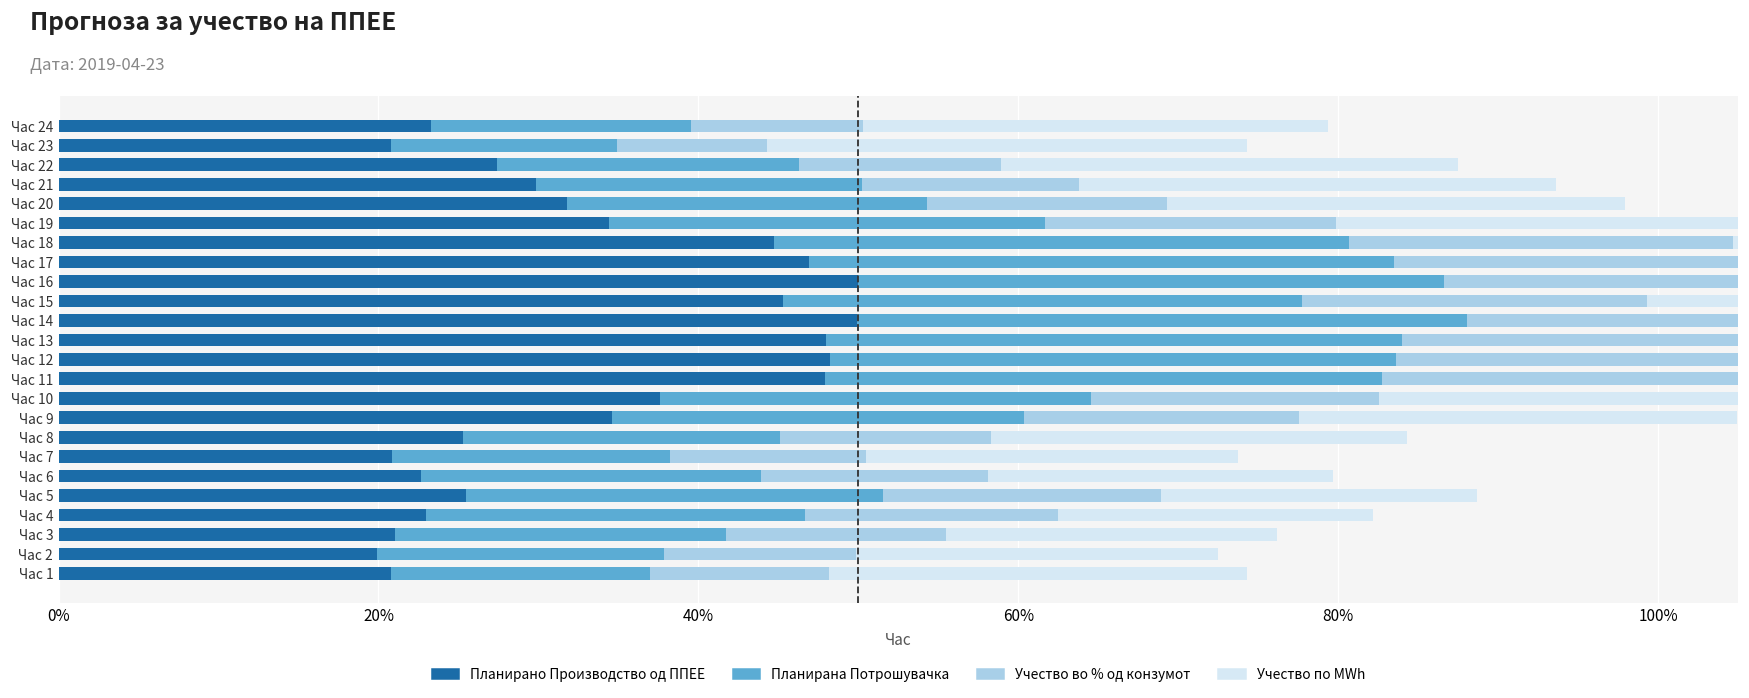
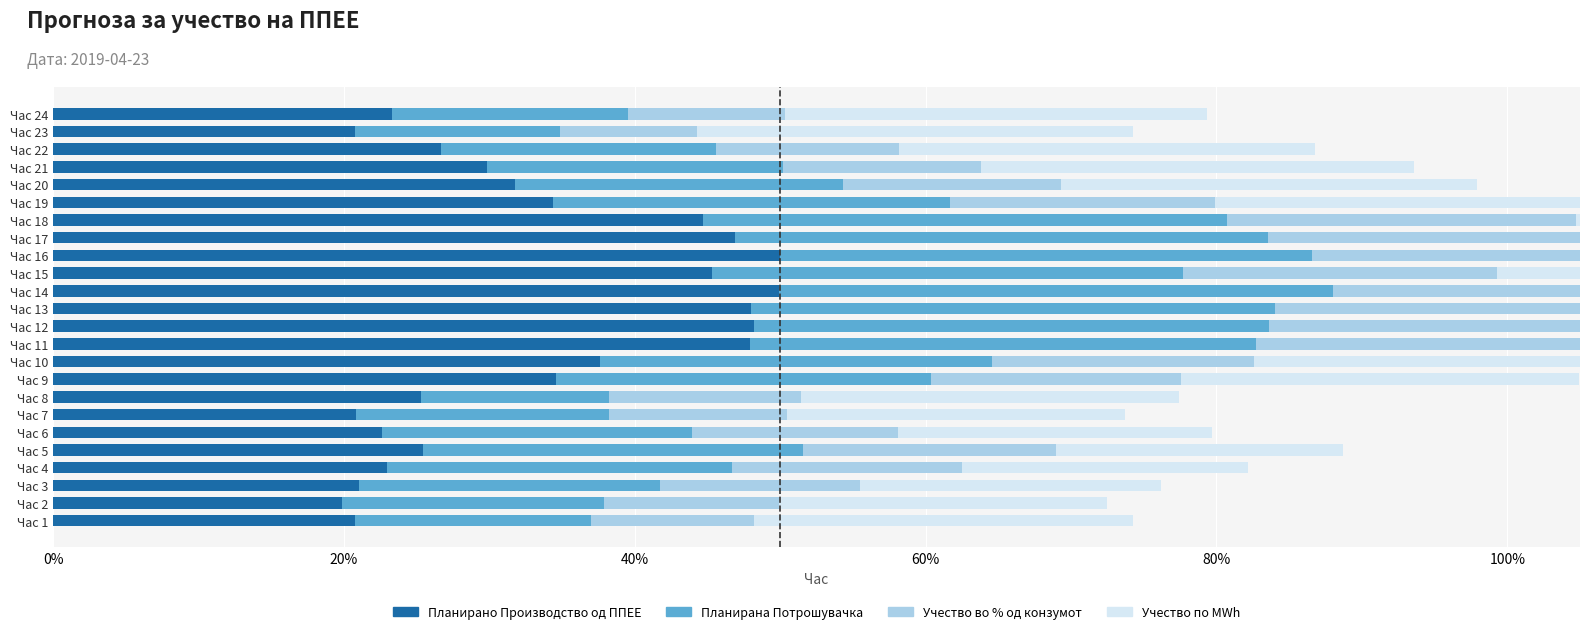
Планирано Производство од ППЕЕ, Час 22: 27.4% -> 26.7%
Планирана Потрошувачка, Час 8: 19.8% -> 12.9%
